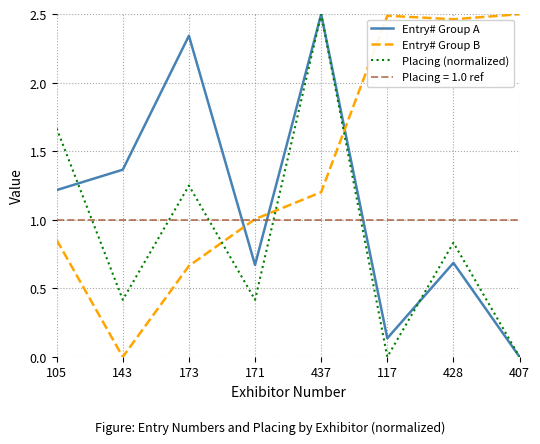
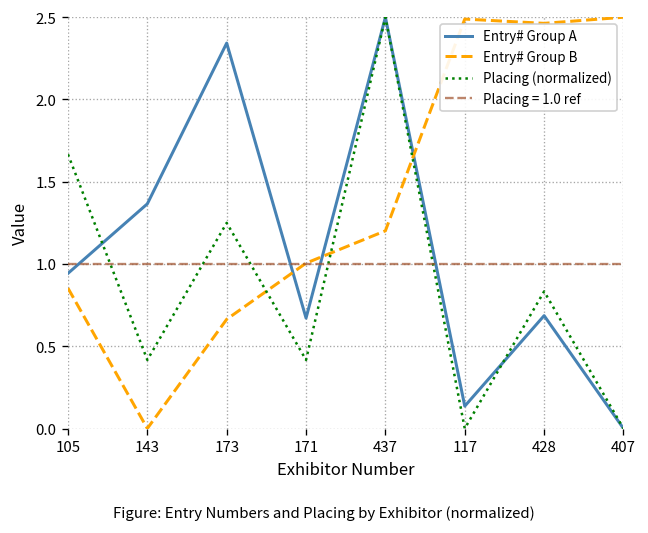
Entry# Group A, 105: 1.22 -> 0.94
